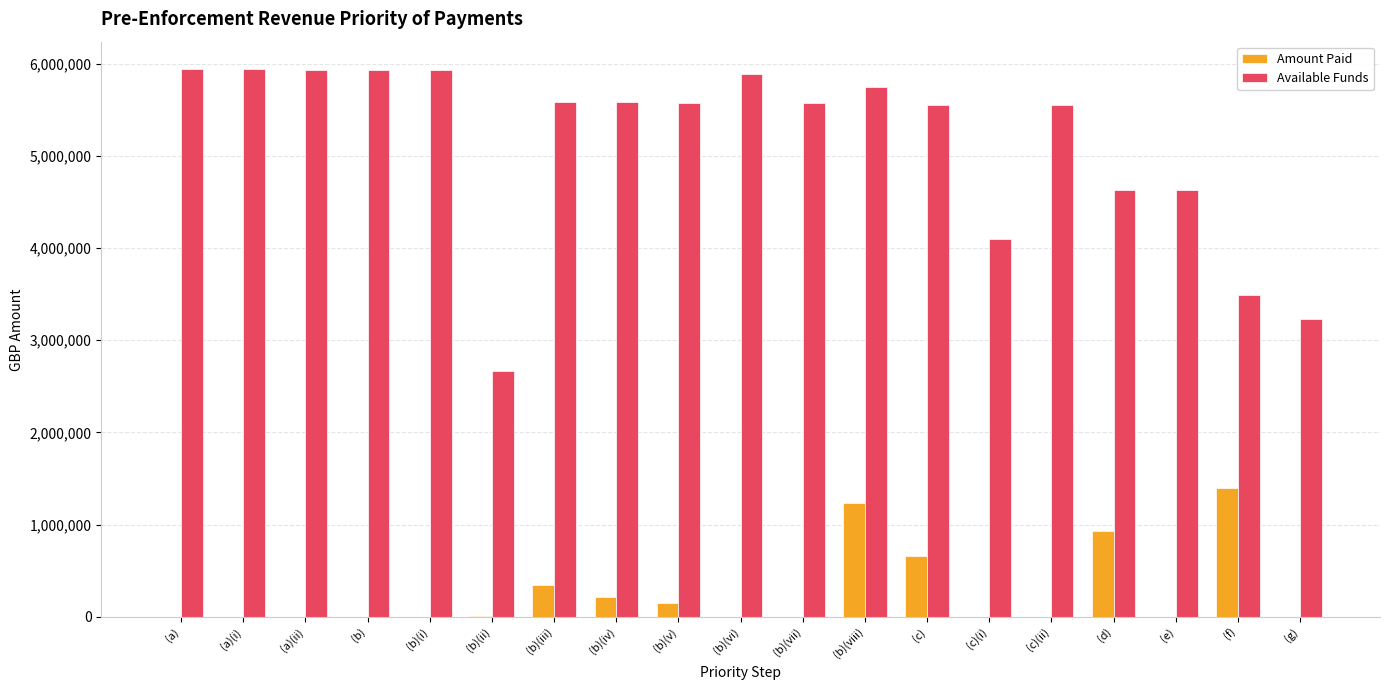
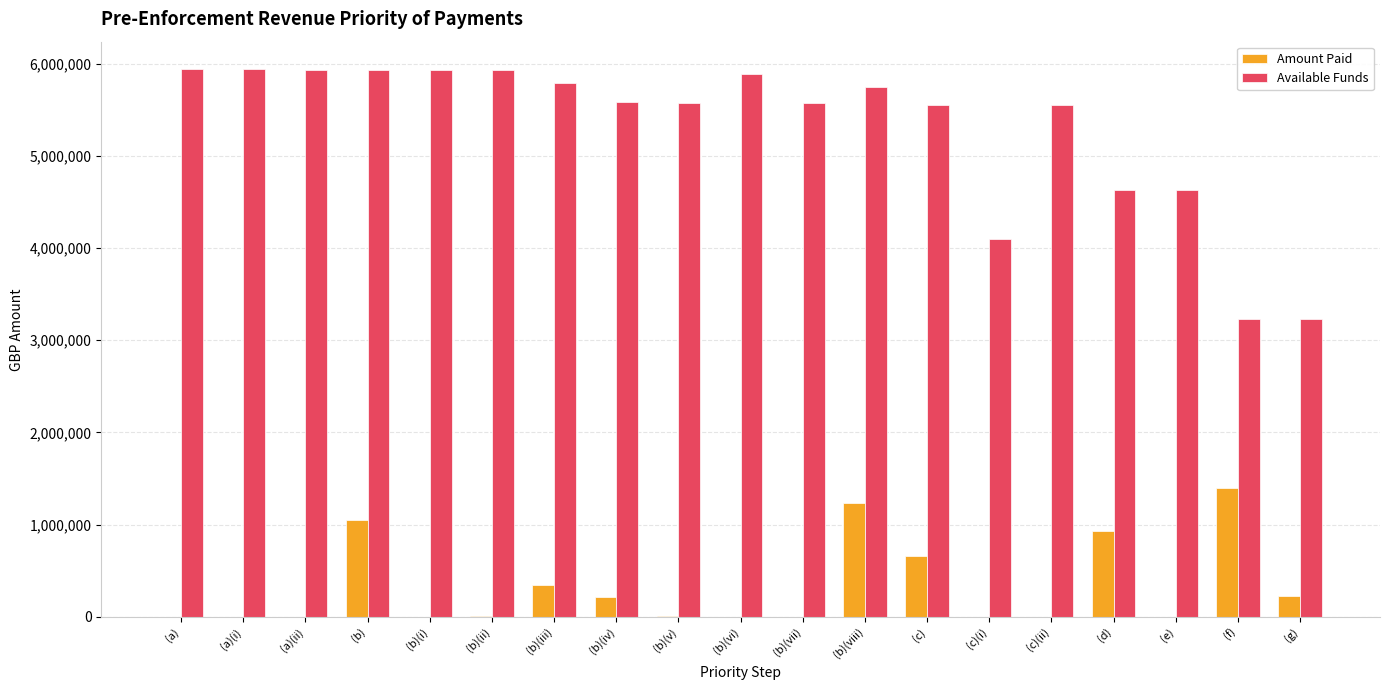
Amount Paid, (b): 0 -> 1,000,000
Available Funds, (b)(ii): 2,700,000 -> 5,900,000
Available Funds, (b)(iii): 5,600,000 -> 5,800,000
Amount Paid, (b)(v): 200,000 -> 0
Available Funds, (f): 3,500,000 -> 3,200,000
Amount Paid, (g): 0 -> 200,000
